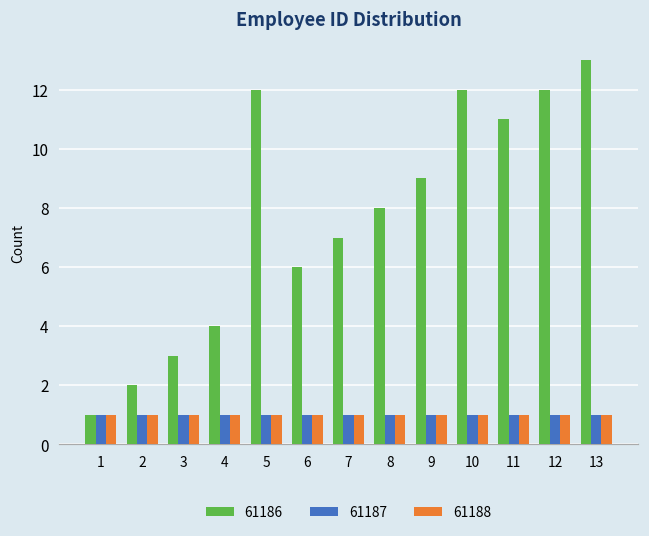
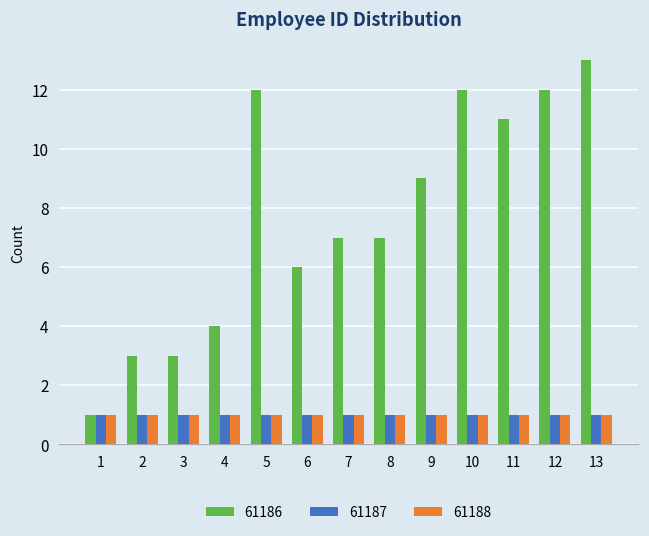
61186, 2: 2 -> 3
61186, 8: 8 -> 7
